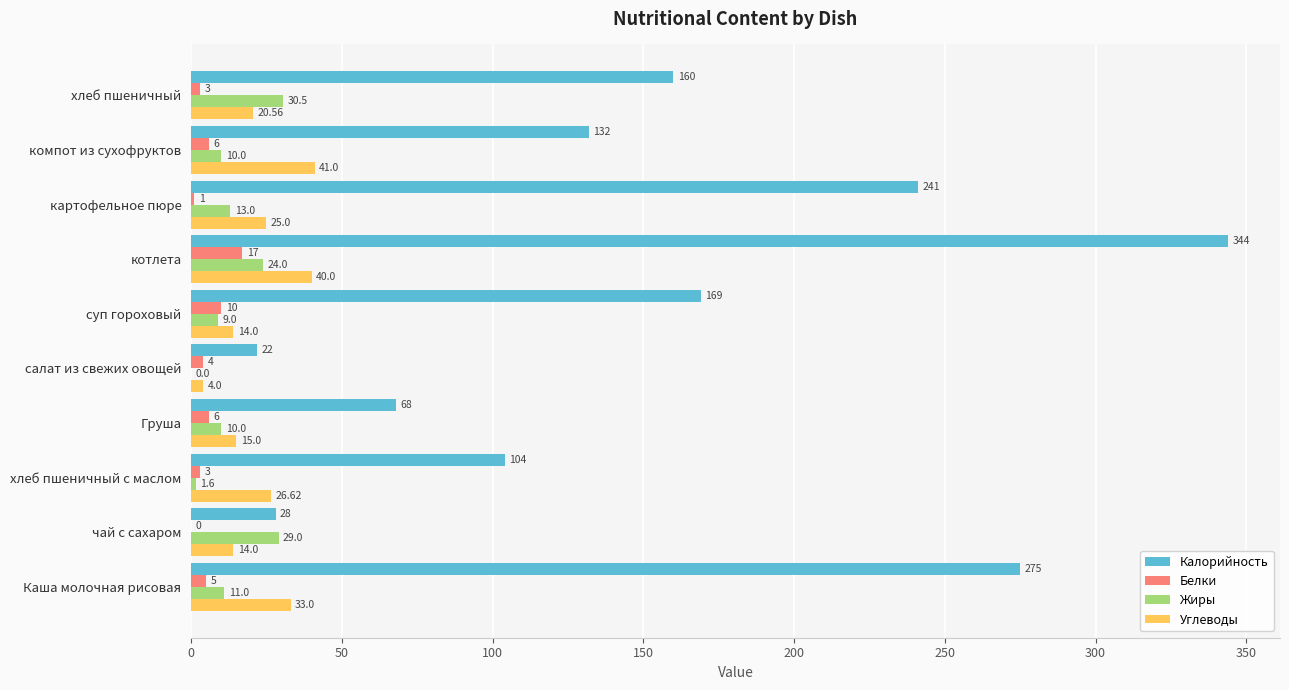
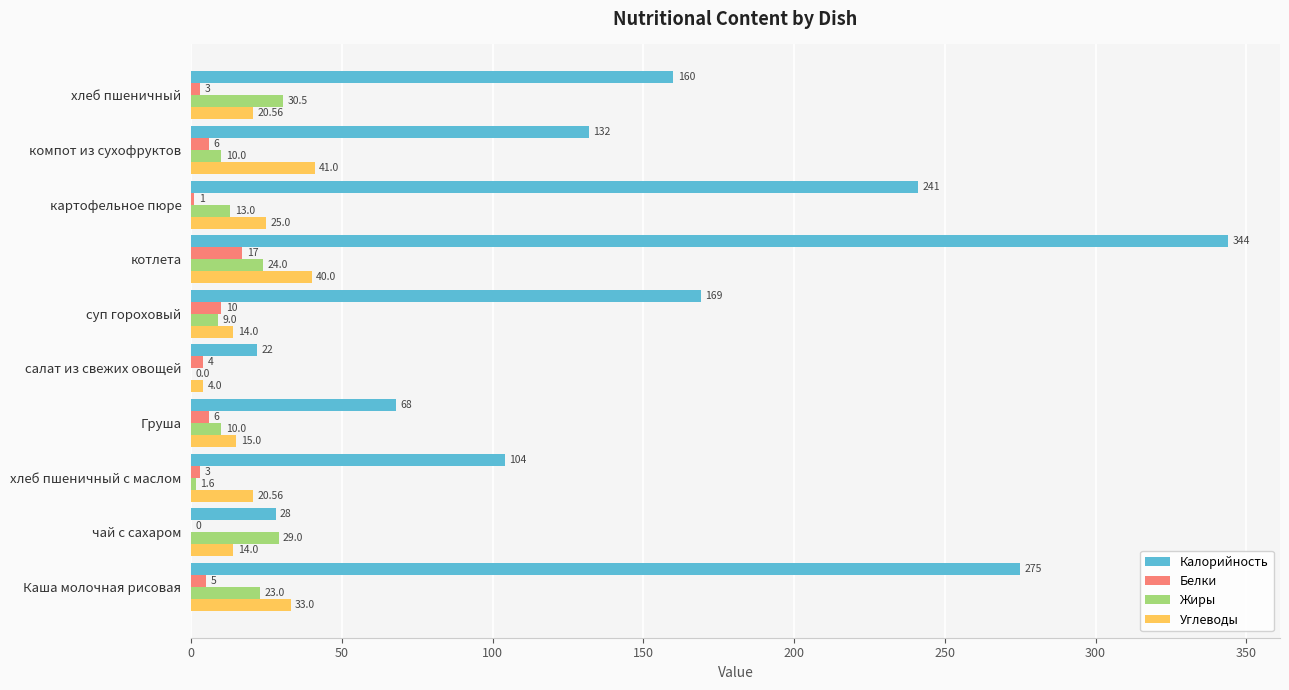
Углеводы, хлеб пшеничный с маслом: 26.62 -> 20.56
Жиры, Каша молочная рисовая: 11.0 -> 23.0
